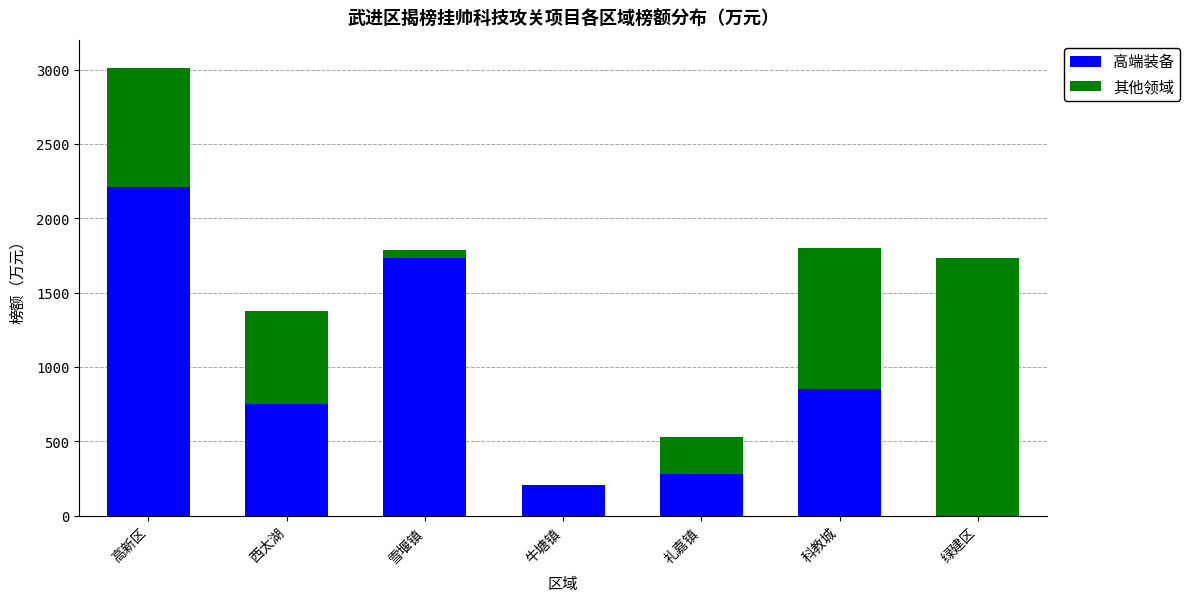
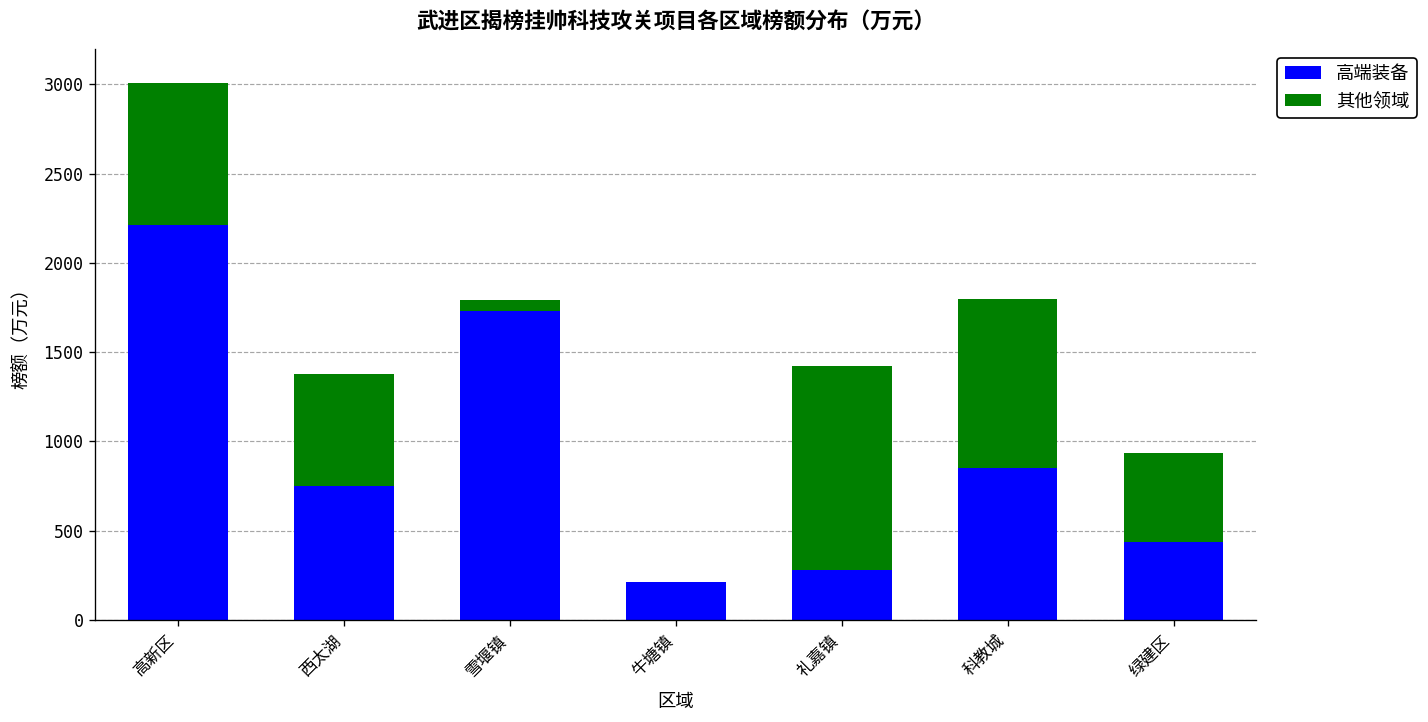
其他领域, 礼嘉镇: 250 -> 1140
高端装备, 绿建区: 0 -> 440
其他领域, 绿建区: 1730 -> 500
